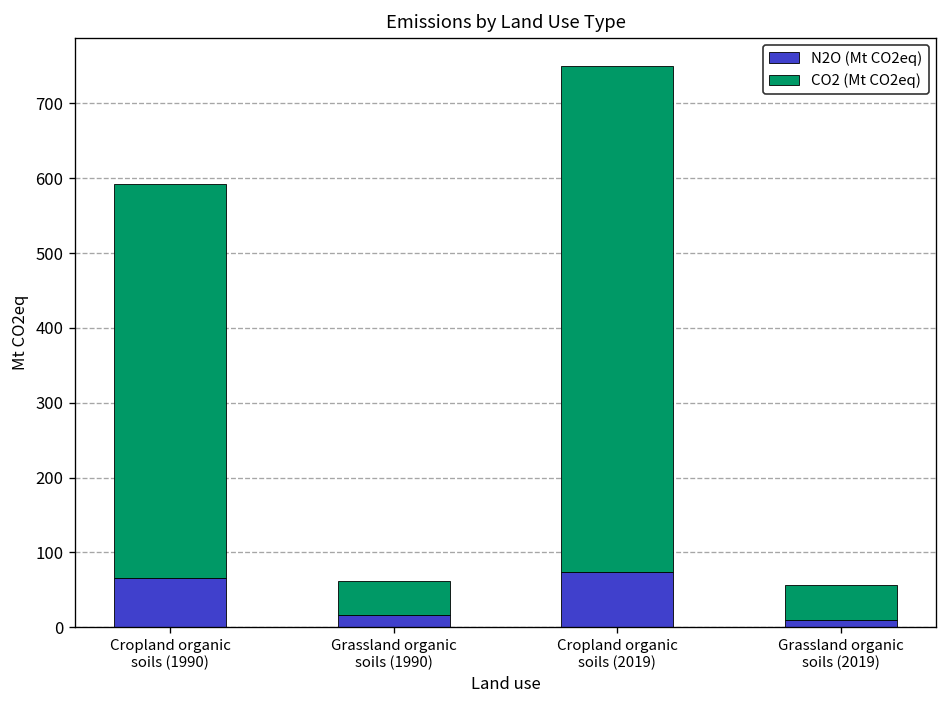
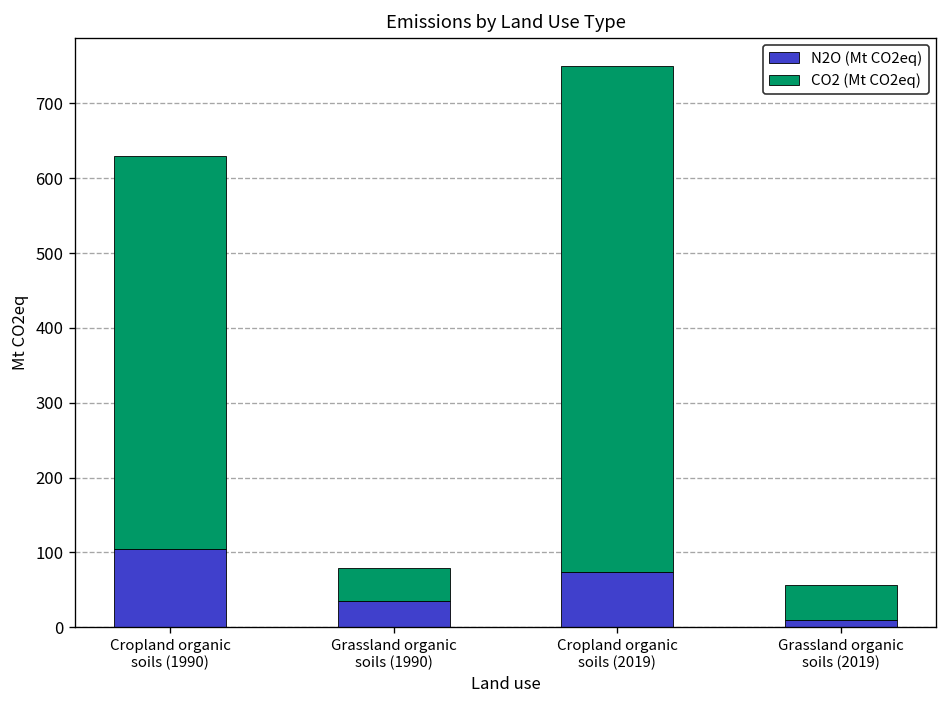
N2O (Mt CO2eq), Cropland organic soils (1990): 70 -> 100
N2O (Mt CO2eq), Grassland organic soils (1990): 20 -> 30
